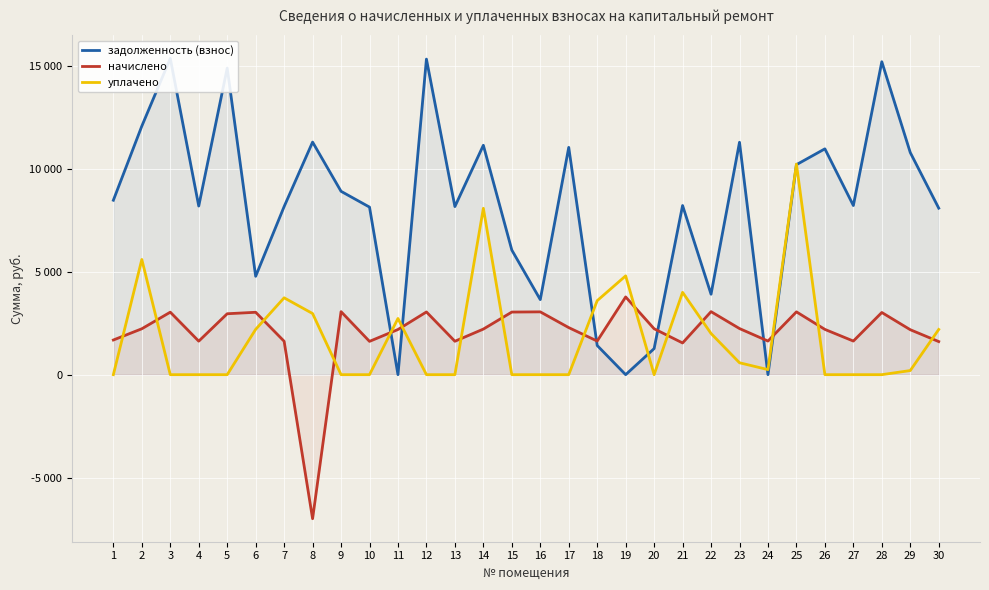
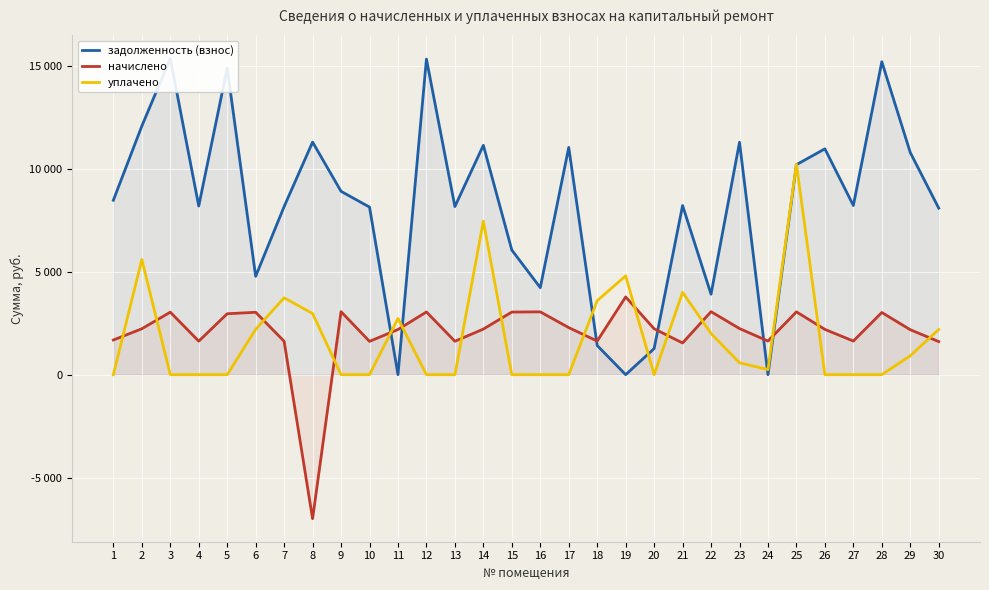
уплачено, 14: 8100 -> 7500
задолженность (взнос), 16: 3600 -> 4200
уплачено, 29: 200 -> 900
